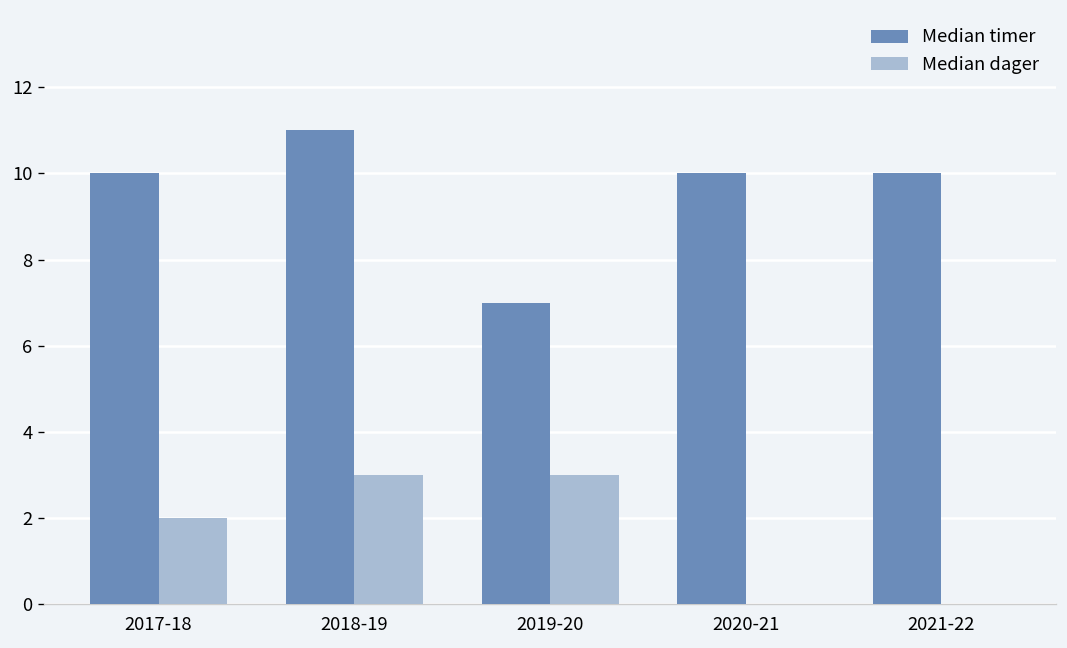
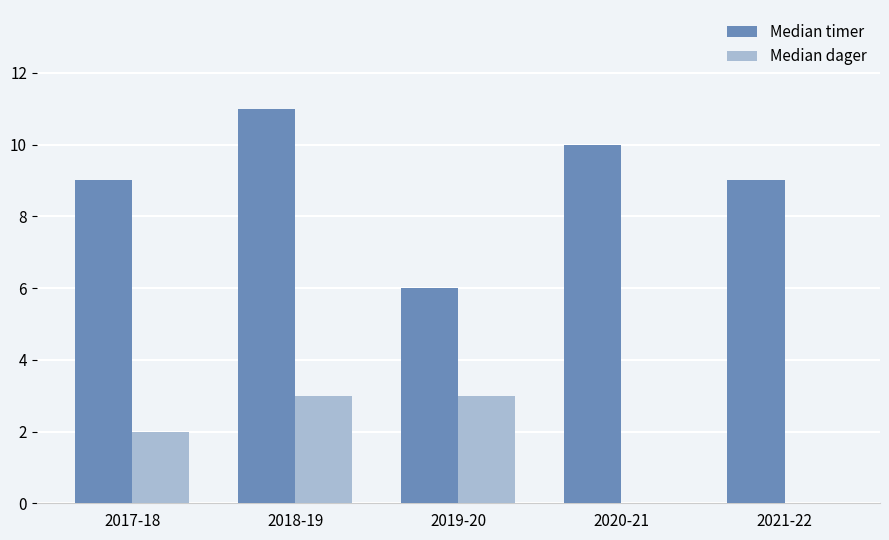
Median timer, 2017-18: 10 -> 9
Median timer, 2019-20: 7 -> 6
Median timer, 2021-22: 10 -> 9
